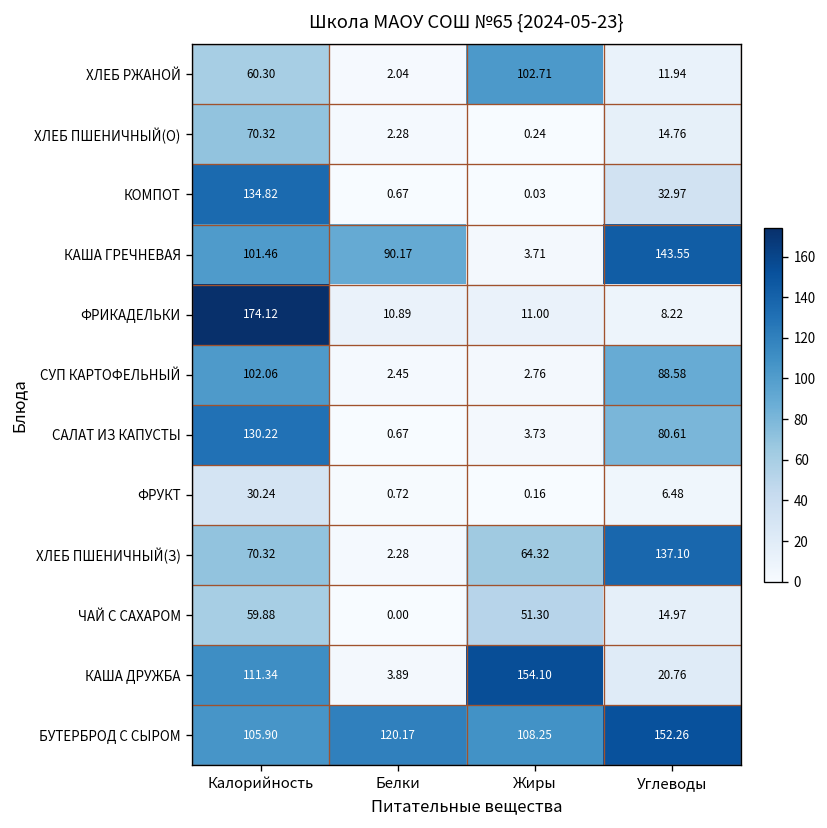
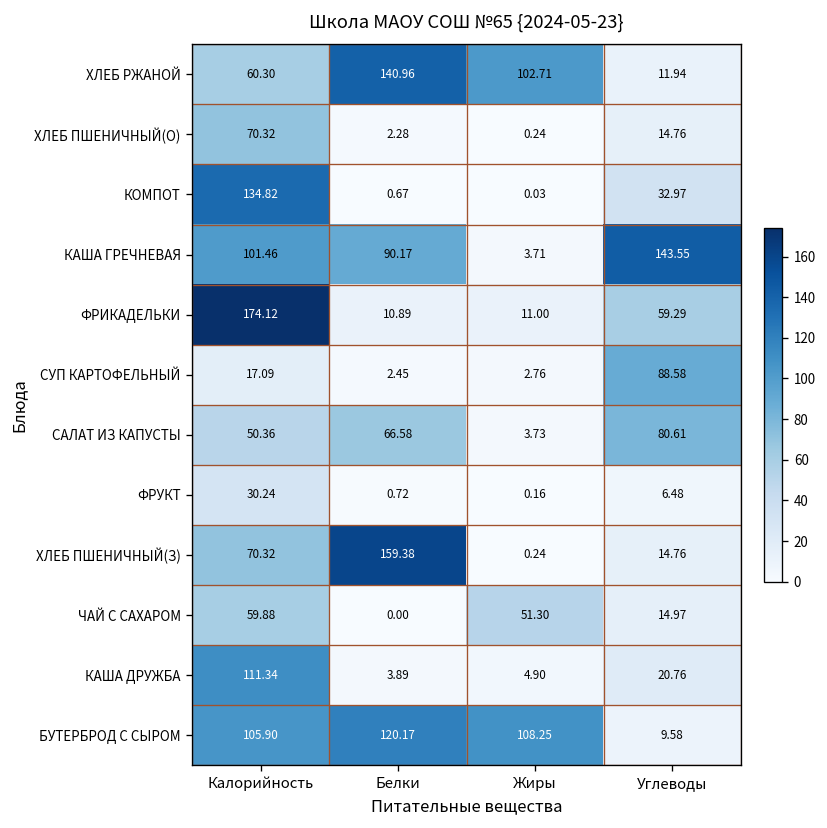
ХЛЕБ РЖАНОЙ, Белки: 2.04 -> 140.96
ФРИКАДЕЛЬКИ, Углеводы: 8.22 -> 59.29
СУП КАРТОФЕЛЬНЫЙ, Калорийность: 102.06 -> 17.09
САЛАТ ИЗ КАПУСТЫ, Калорийность: 130.22 -> 50.36
САЛАТ ИЗ КАПУСТЫ, Белки: 0.67 -> 66.58
ХЛЕБ ПШЕНИЧНЫЙ(З), Белки: 2.28 -> 159.38
ХЛЕБ ПШЕНИЧНЫЙ(З), Жиры: 64.32 -> 0.24
ХЛЕБ ПШЕНИЧНЫЙ(З), Углеводы: 137.10 -> 14.76
КАША ДРУЖБА, Жиры: 154.10 -> 4.90
БУТЕРБРОД С СЫРОМ, Углеводы: 152.26 -> 9.58
